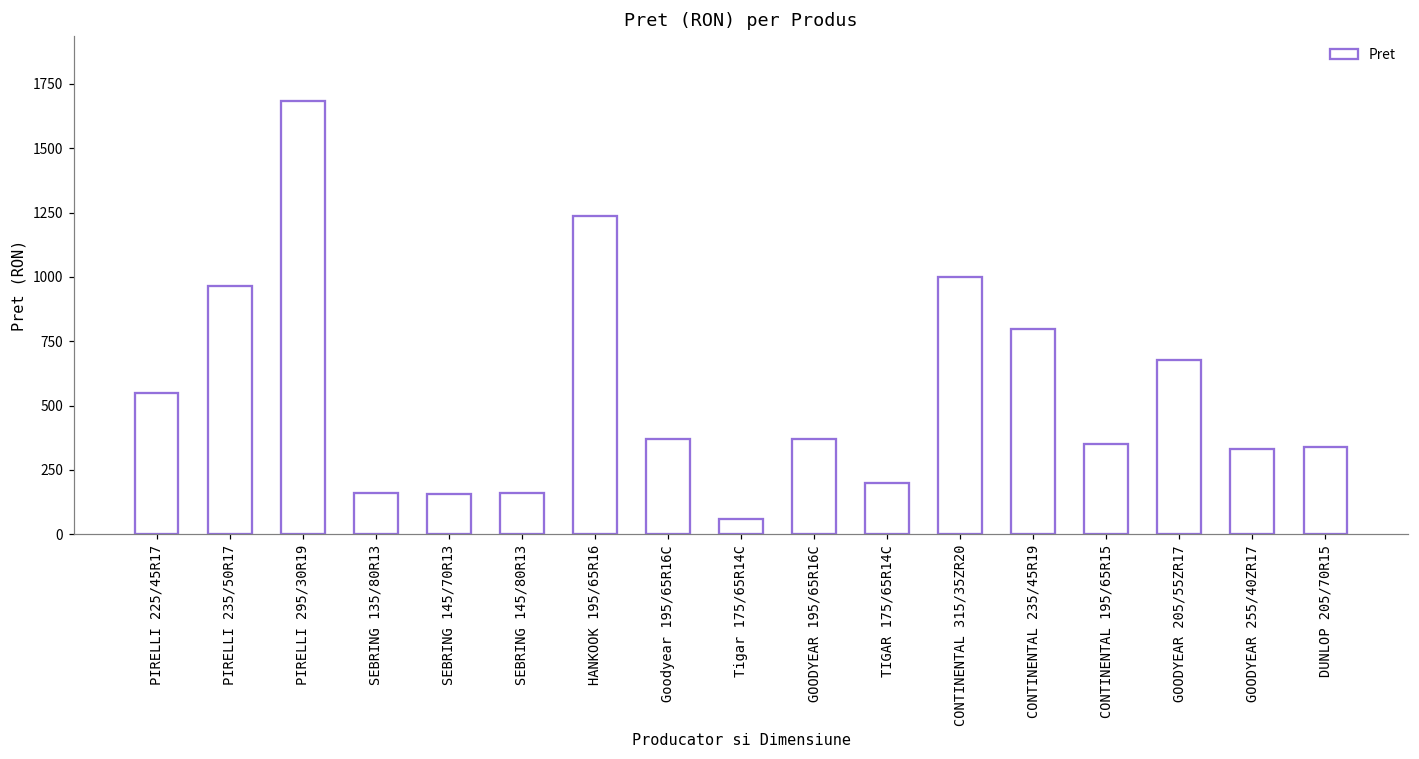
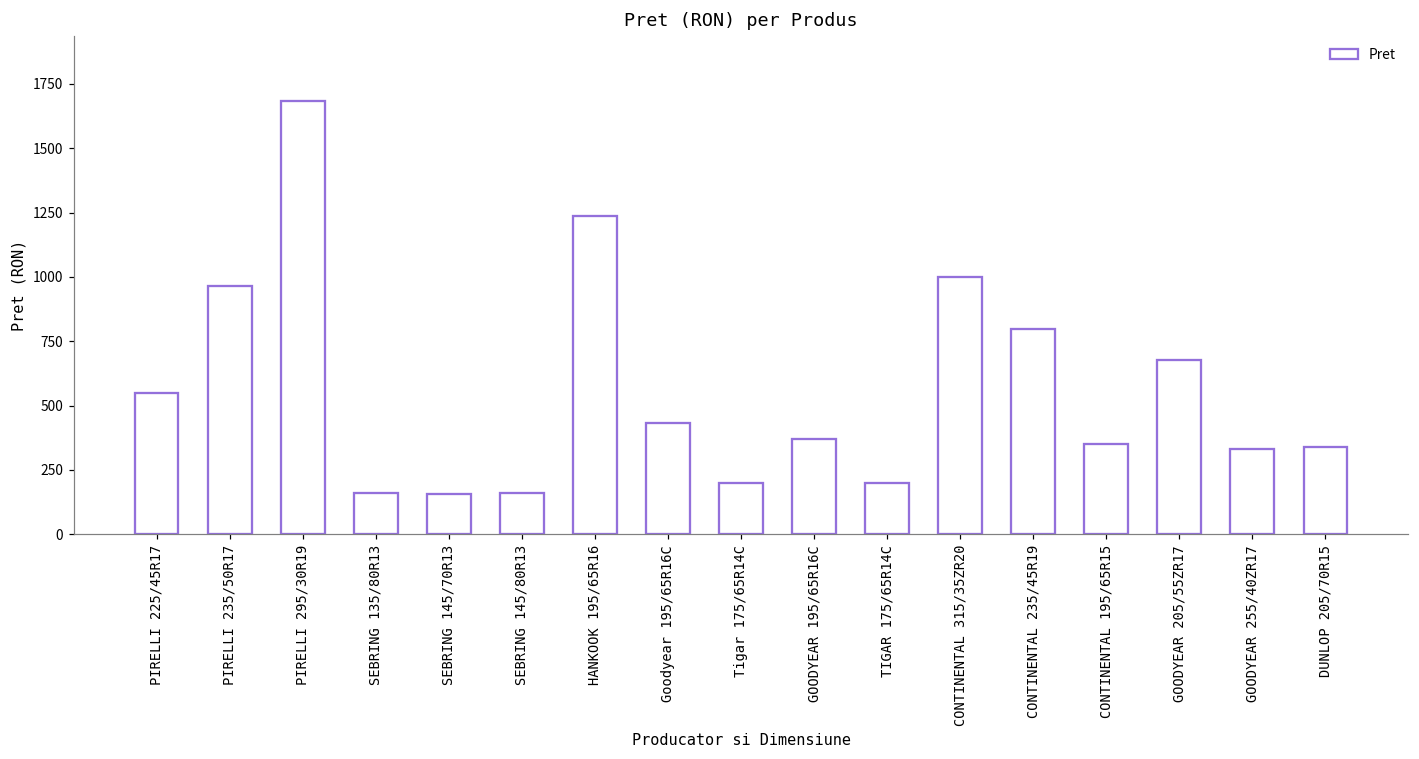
Goodyear 195/65R16C: 370 -> 430
Tigar 175/65R14C: 60 -> 200
